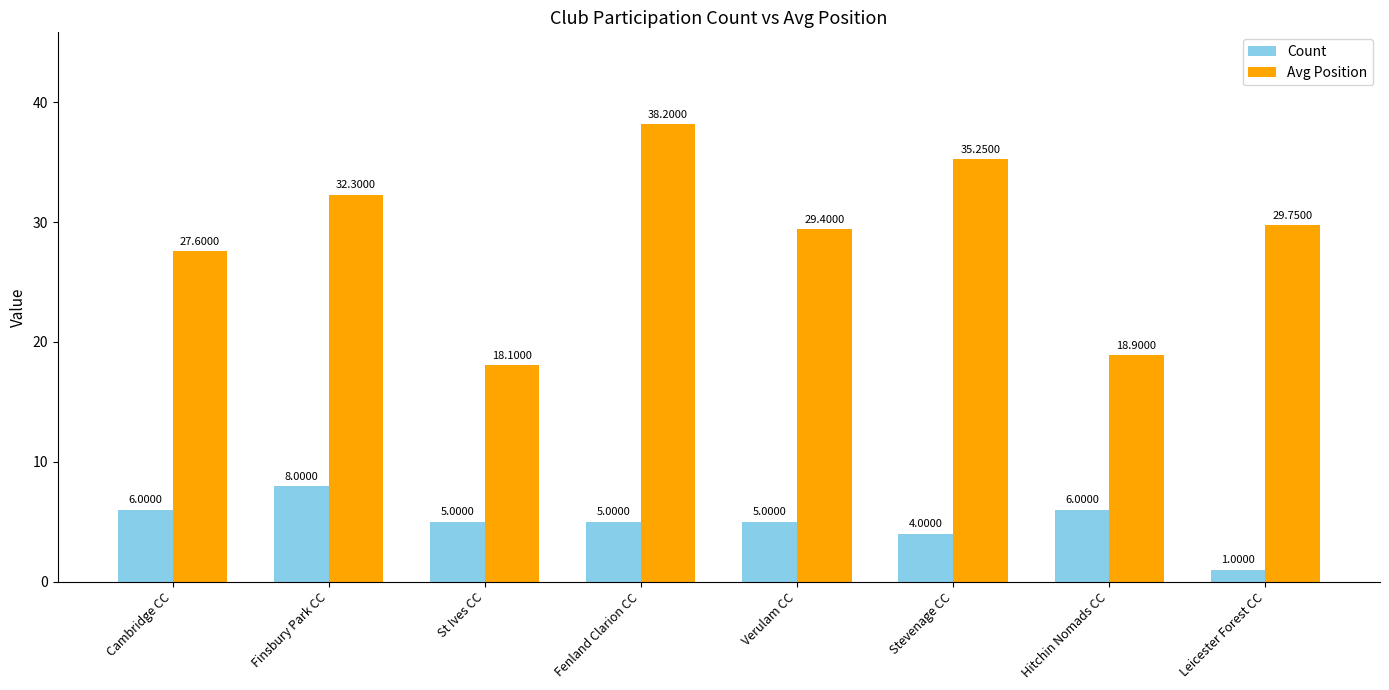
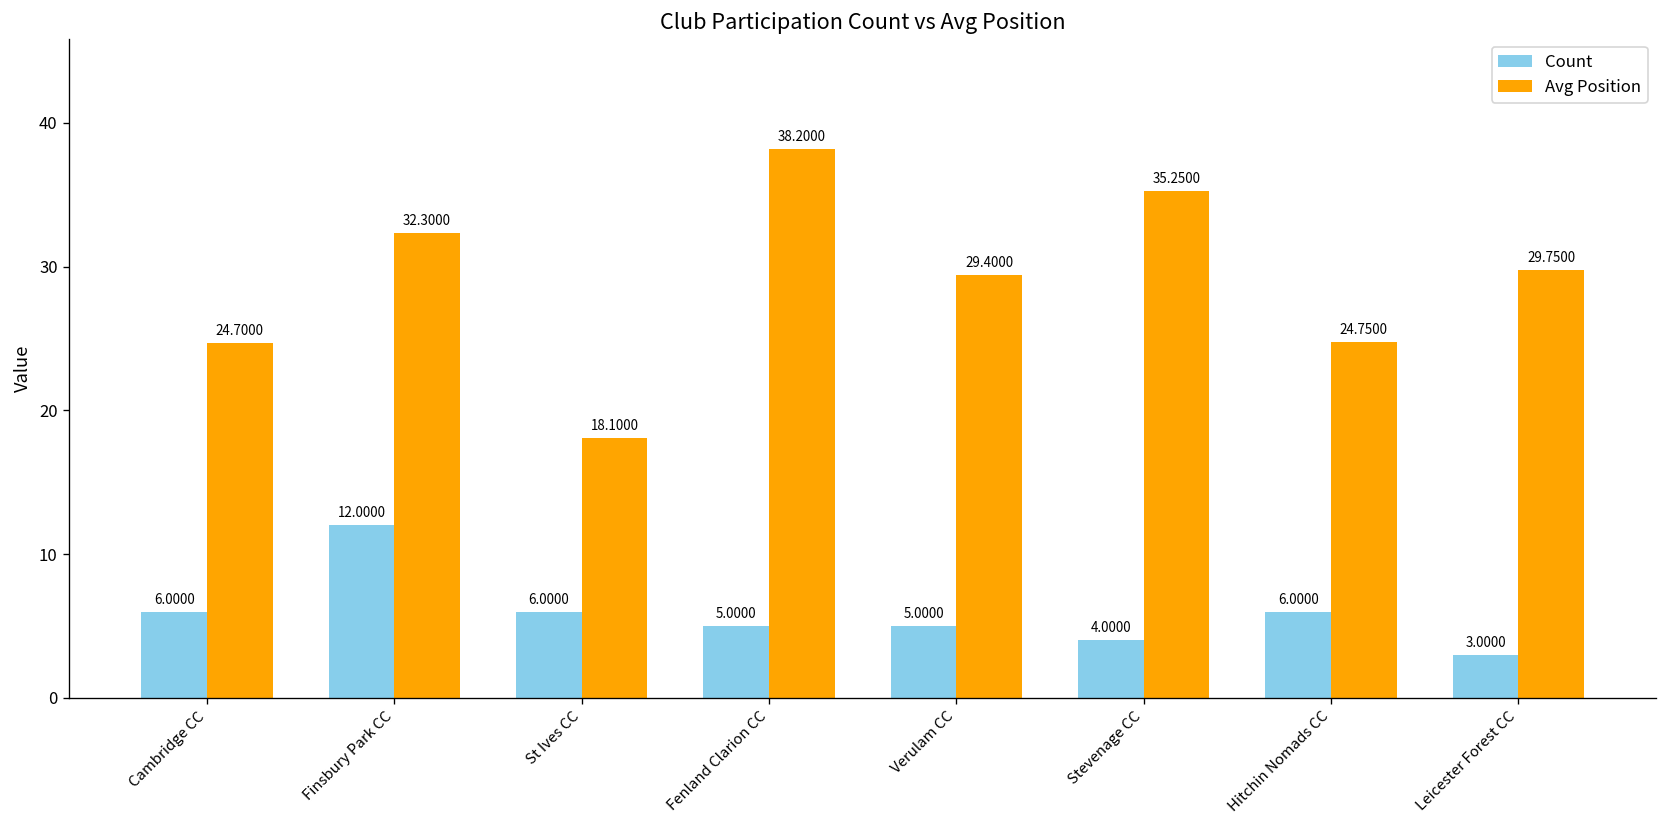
Avg Position, Cambridge CC: 27.6000 -> 24.7000
Count, Finsbury Park CC: 8.0000 -> 12.0000
Count, St Ives CC: 5.0000 -> 6.0000
Avg Position, Hitchin Nomads CC: 18.9000 -> 24.7500
Count, Leicester Forest CC: 1.0000 -> 3.0000
